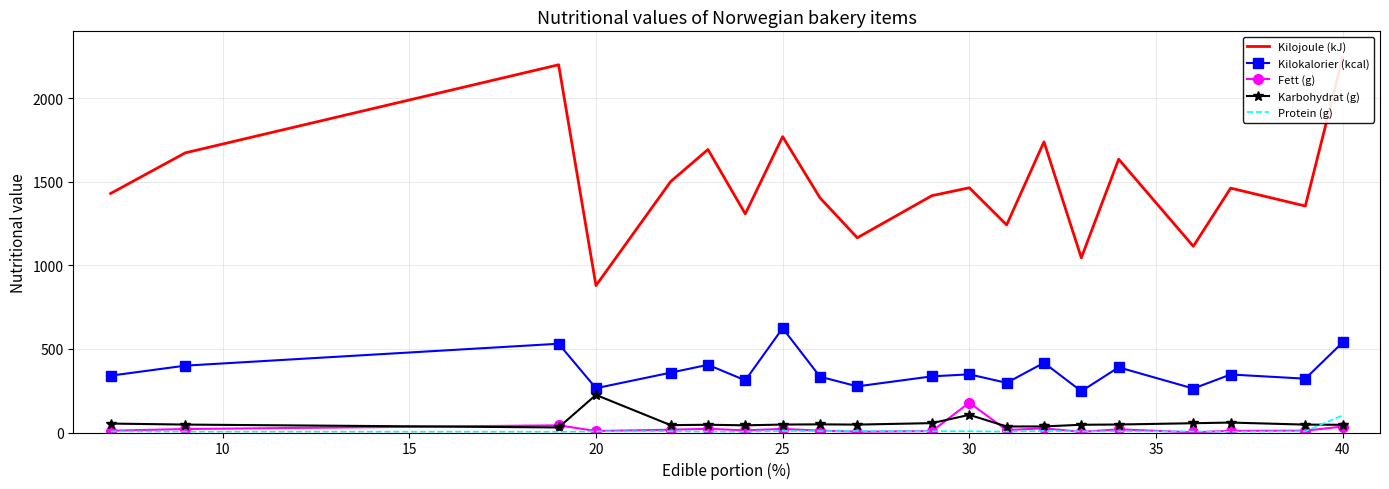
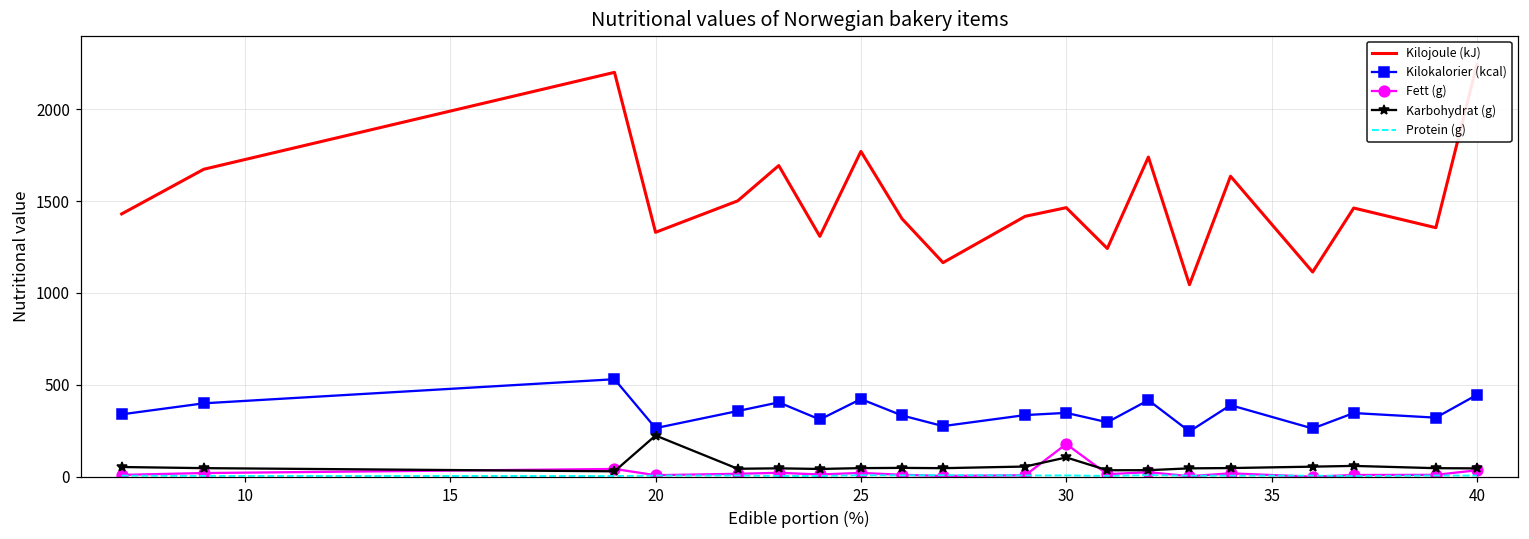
Kilojoule (kJ), 20: 880 -> 1330
Kilokalorier (kcal), 25: 620 -> 420
Kilokalorier (kcal), 40: 540 -> 450
Protein (g), 40: 100 -> 10
